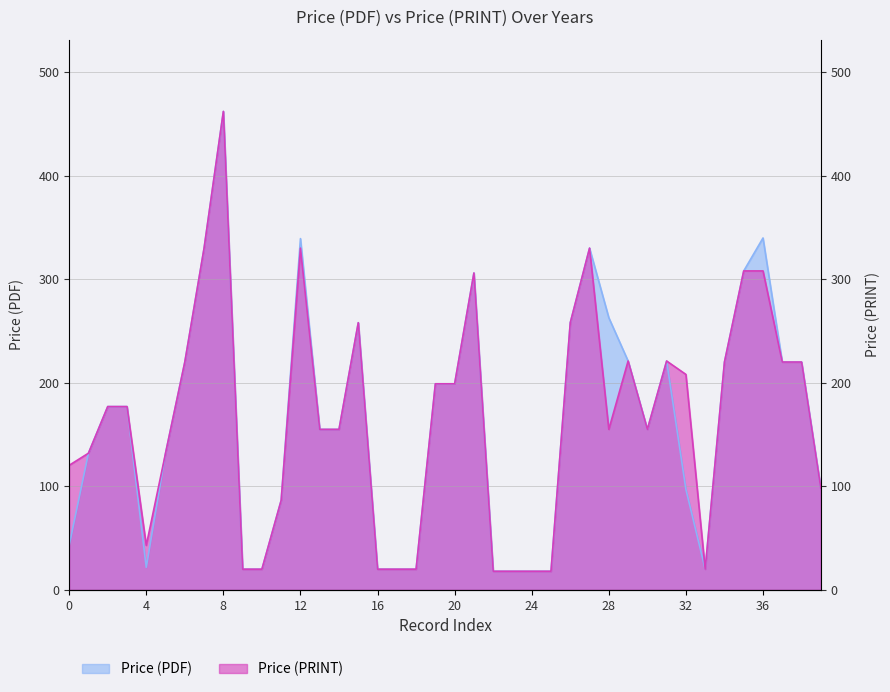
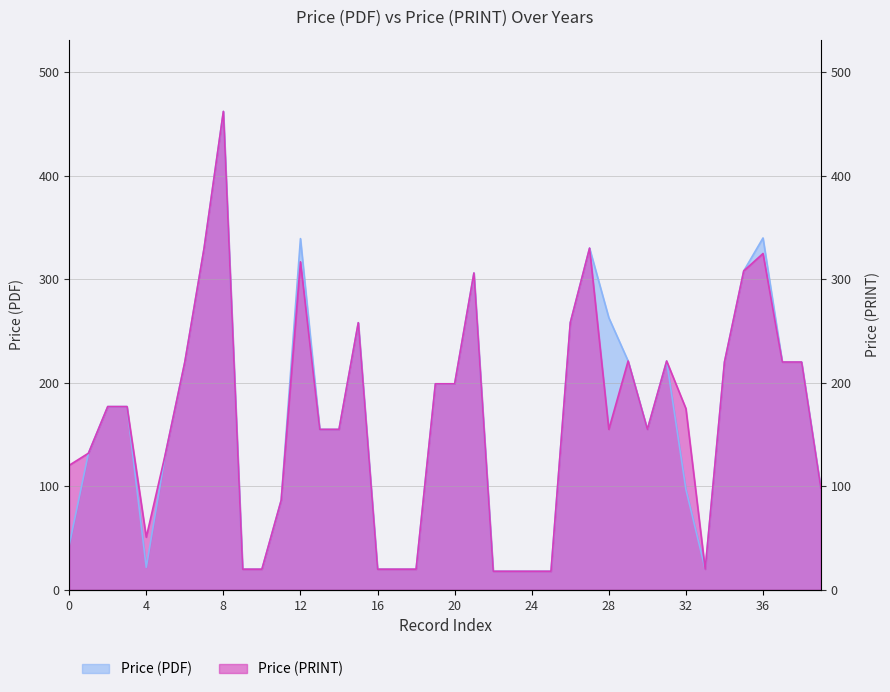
Price (PRINT), 4: 43 -> 51
Price (PRINT), 12: 330 -> 317
Price (PRINT), 32: 208 -> 175
Price (PRINT), 36: 308 -> 325
